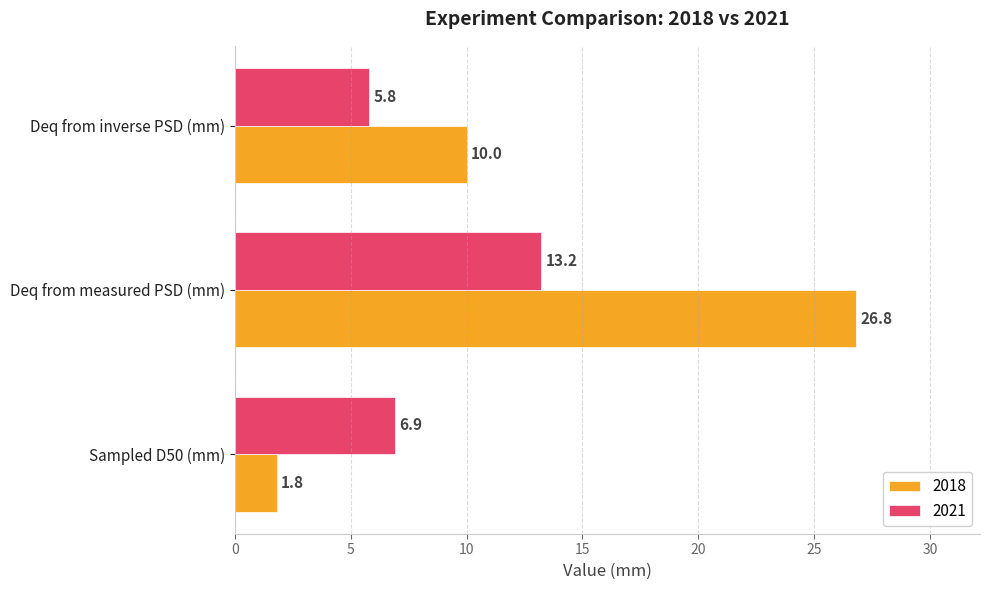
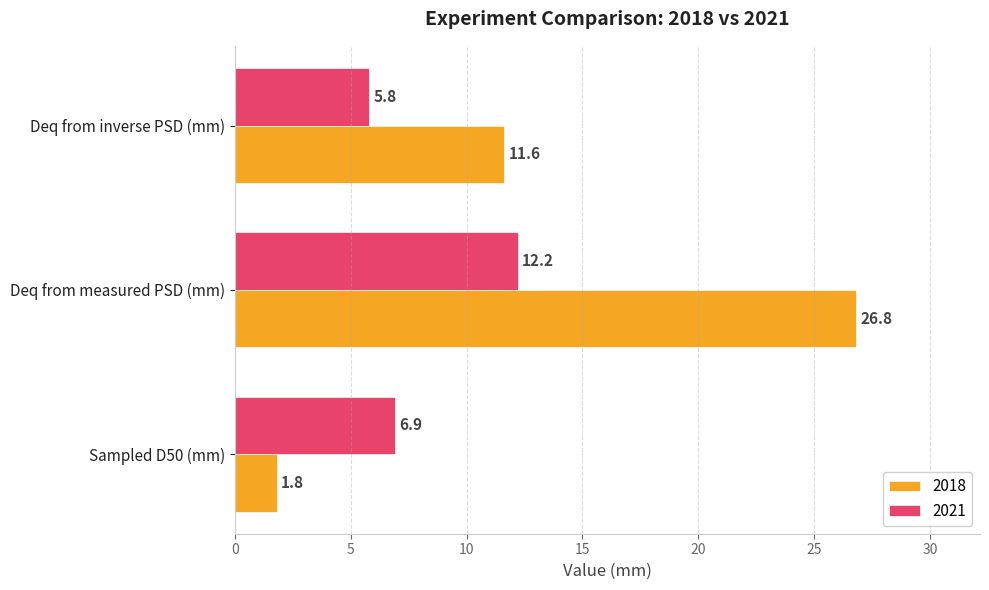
2018, Deq from inverse PSD (mm): 10.0 -> 11.6
2021, Deq from measured PSD (mm): 13.2 -> 12.2
